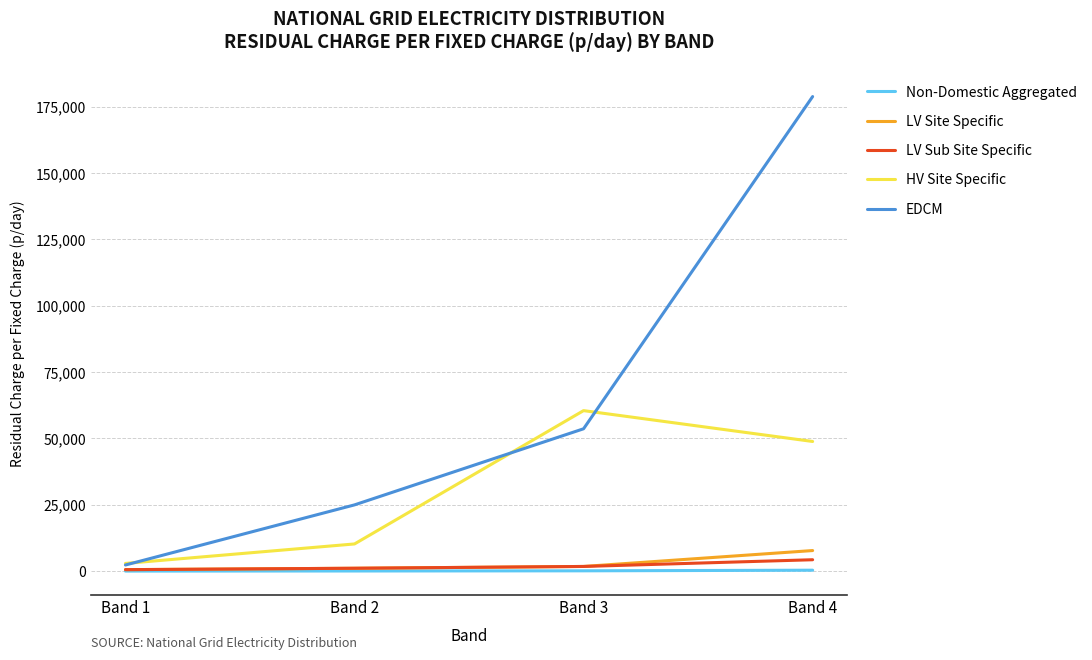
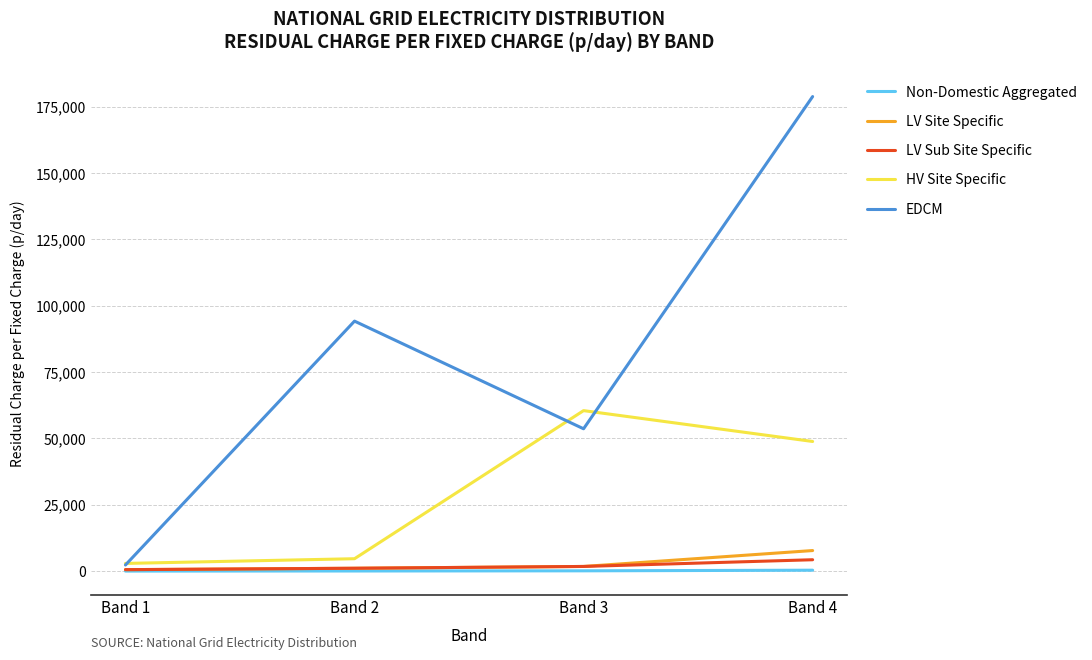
HV Site Specific, Band 2: 10,000 -> 5,000
EDCM, Band 2: 25,000 -> 94,000
